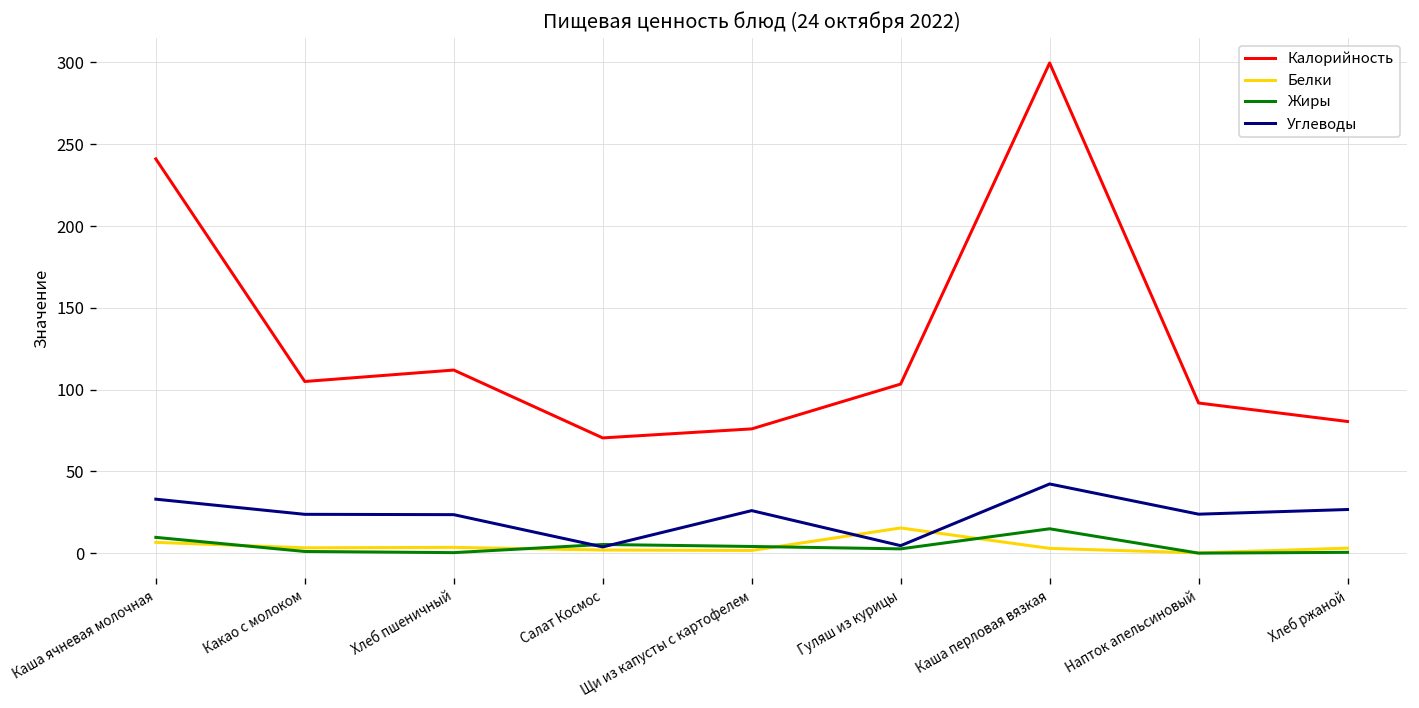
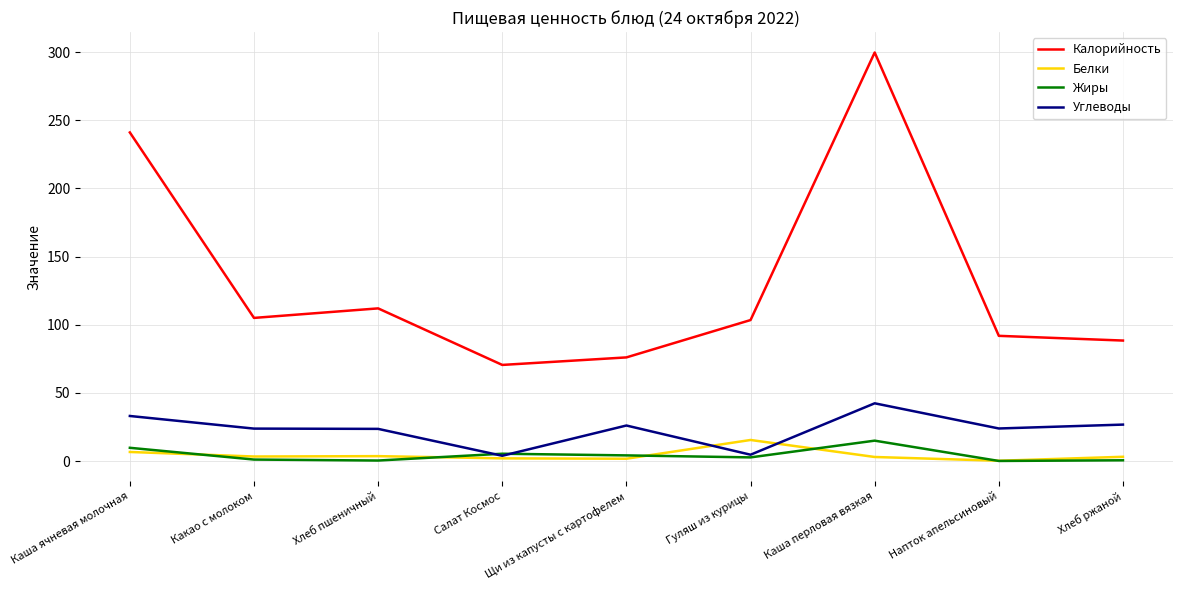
Калорийность, Хлеб ржаной: 81 -> 88
